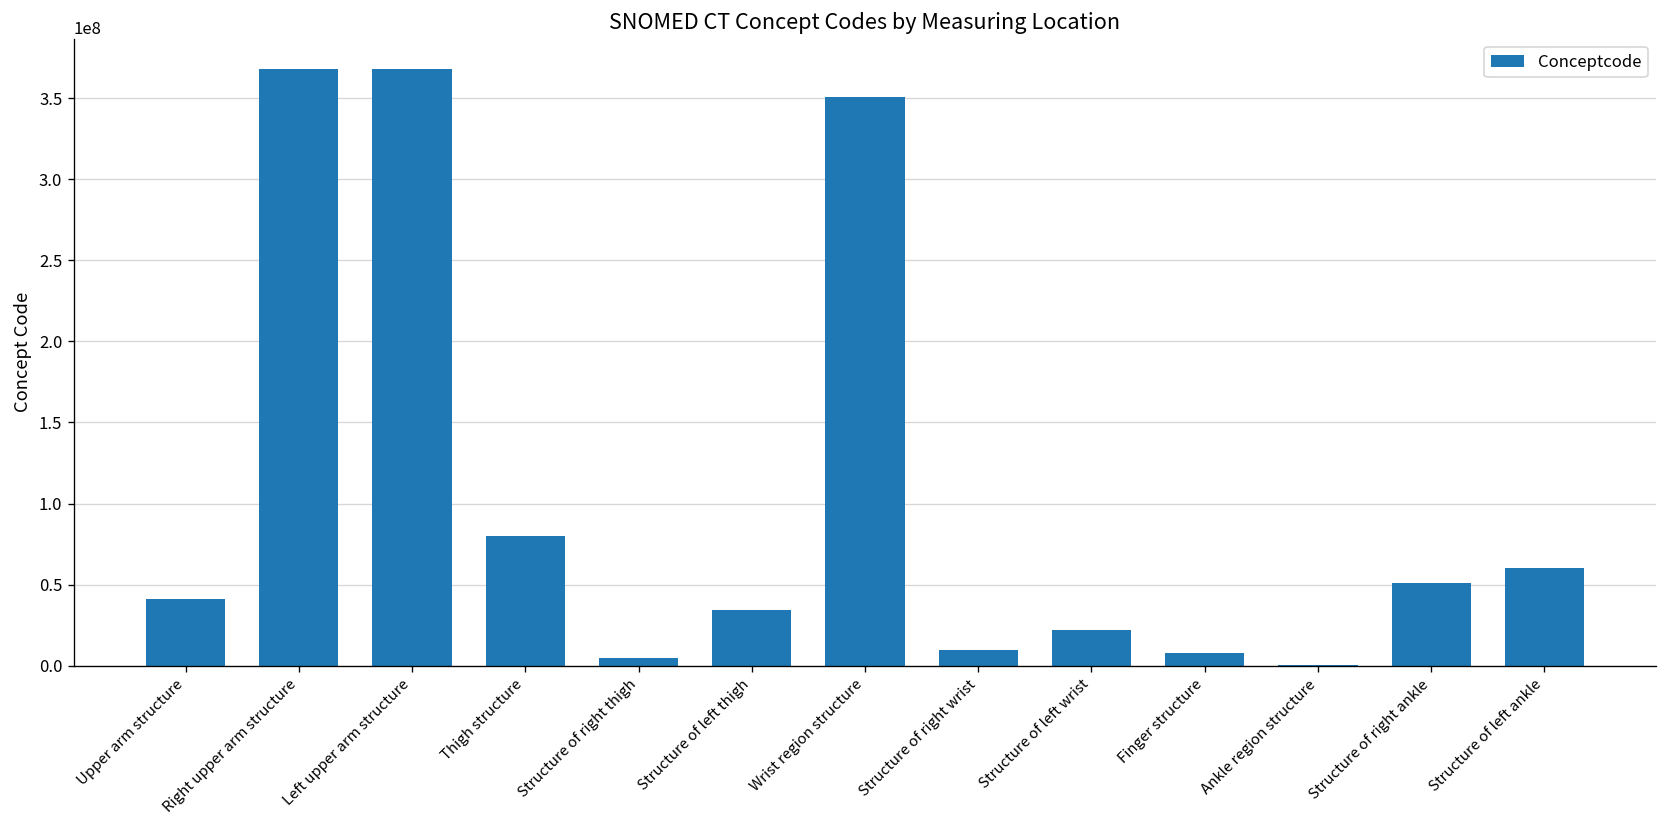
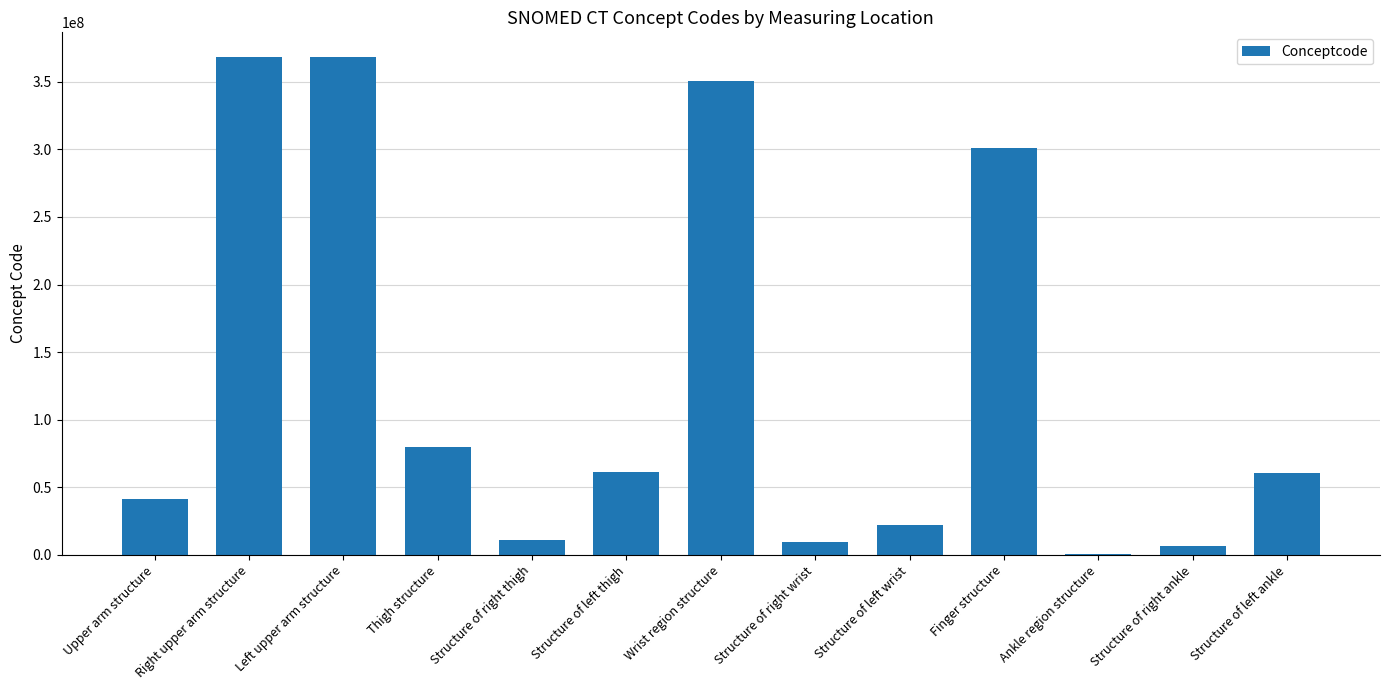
Structure of right thigh: 5000000 -> 11000000
Structure of left thigh: 34000000 -> 61000000
Finger structure: 8000000 -> 301000000
Structure of right ankle: 51000000 -> 7000000
